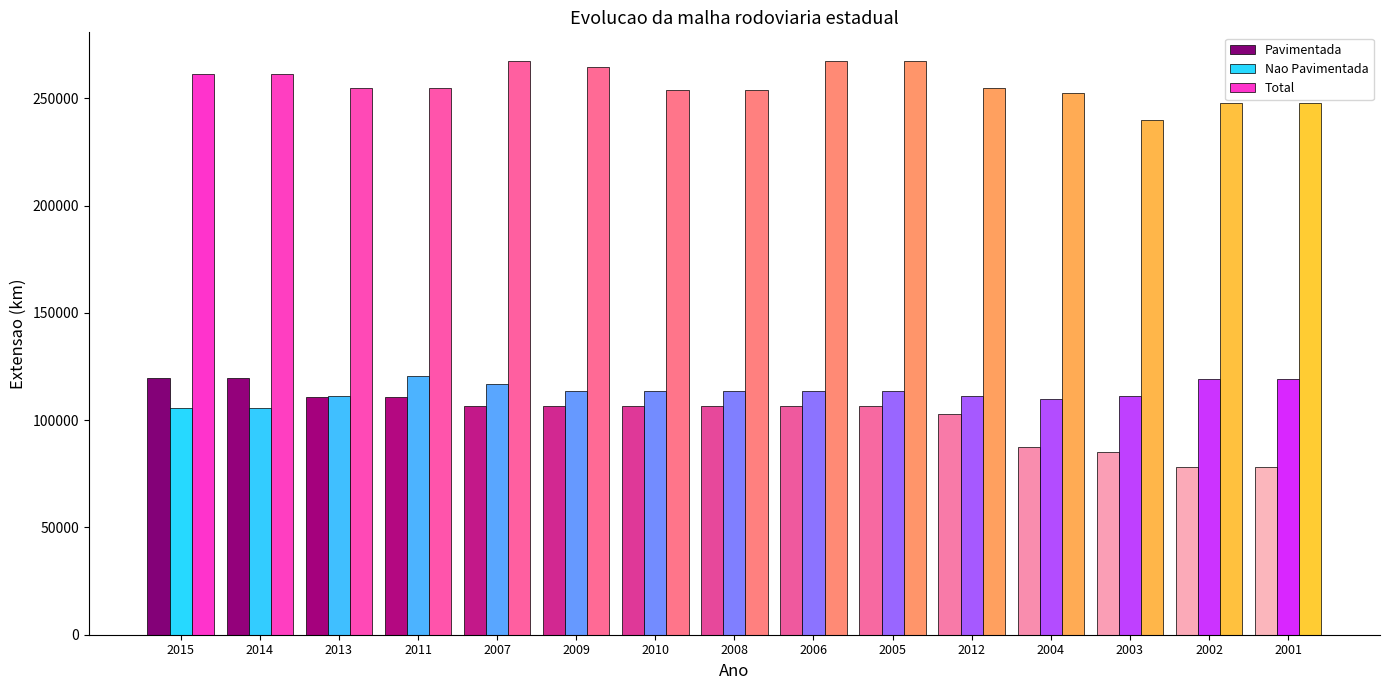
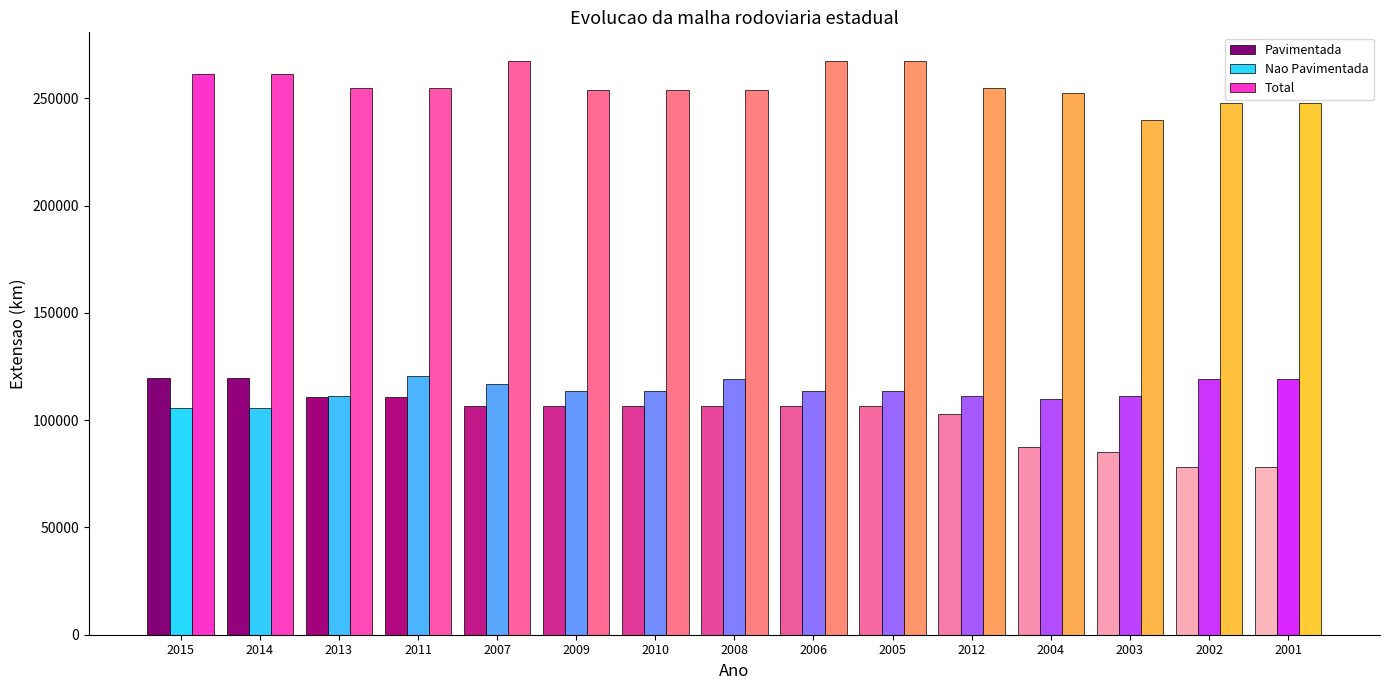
Total, 2009: 265000 -> 254000
Nao Pavimentada, 2008: 113000 -> 119000
